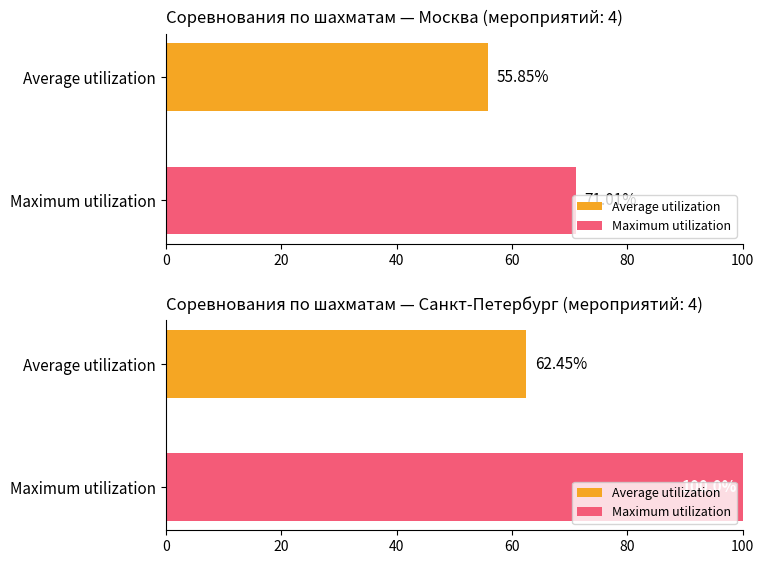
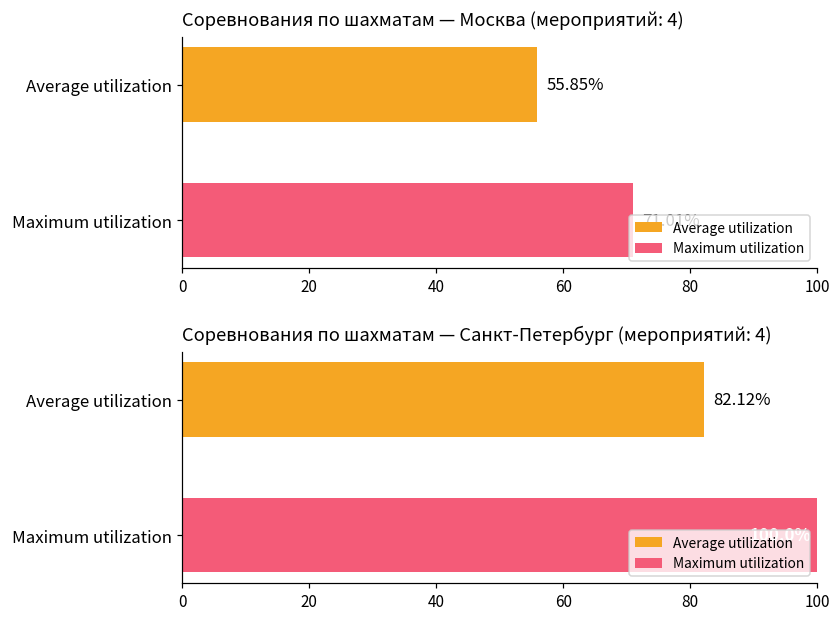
Соревнования по шахматам — Санкт-Петербург (мероприятий: 4), Average utilization: 62.45% -> 82.12%
